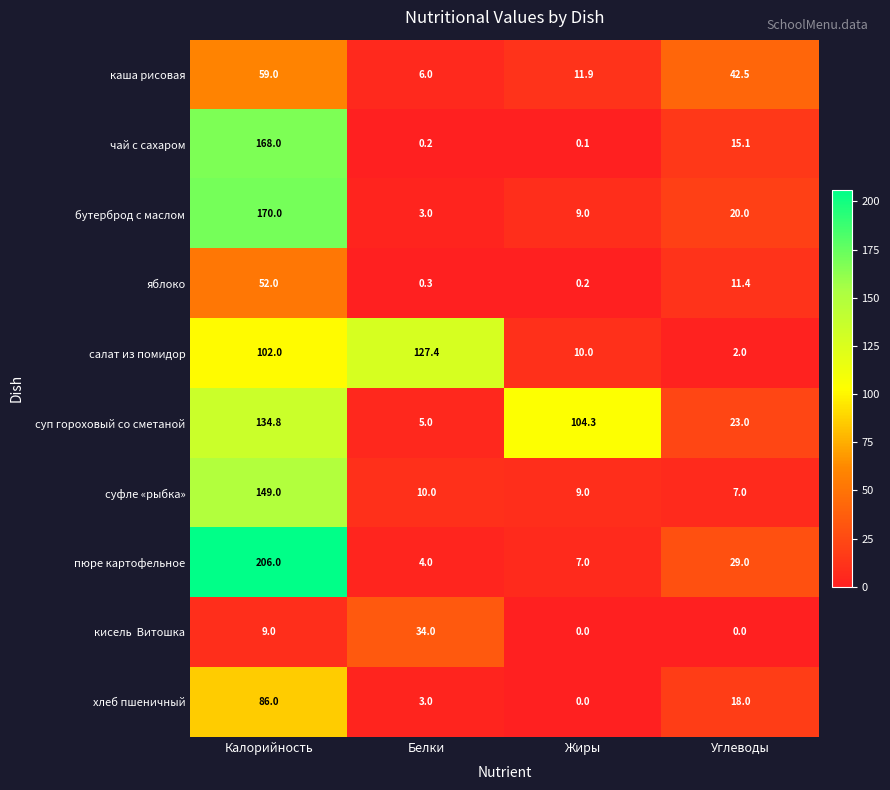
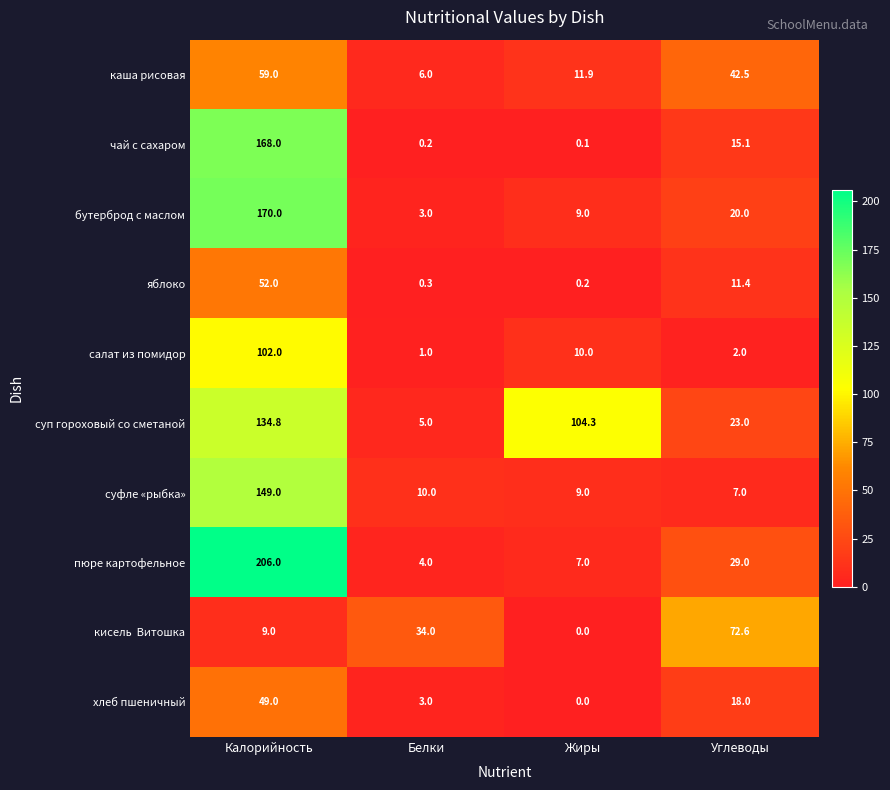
салат из помидор, Белки: 127.4 -> 1.0
кисель Витошка, Углеводы: 0.0 -> 72.6
хлеб пшеничный, Калорийность: 86.0 -> 49.0
